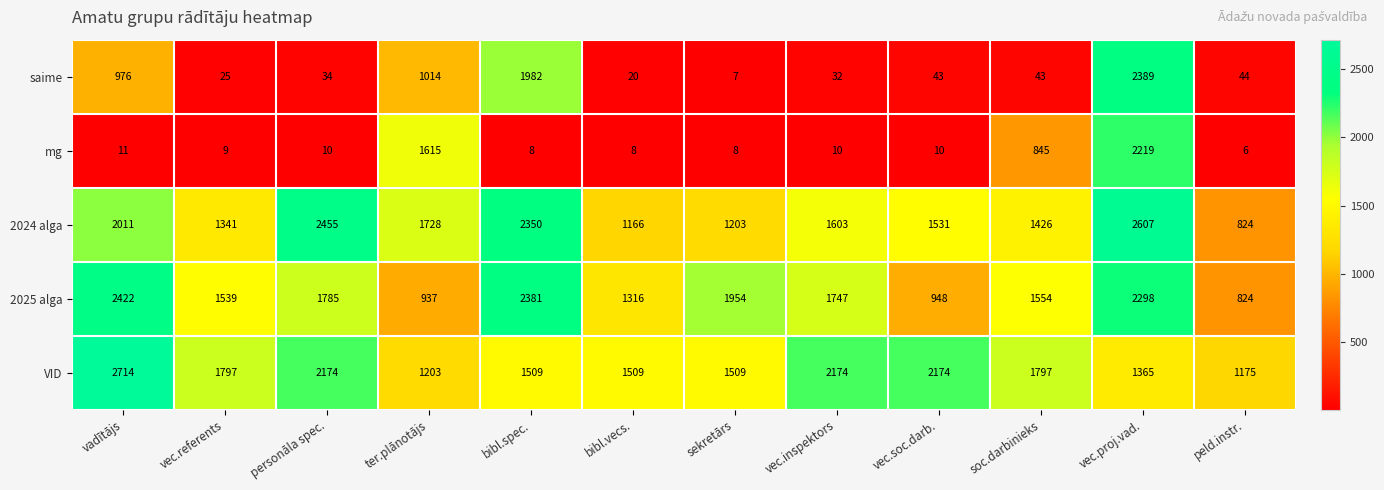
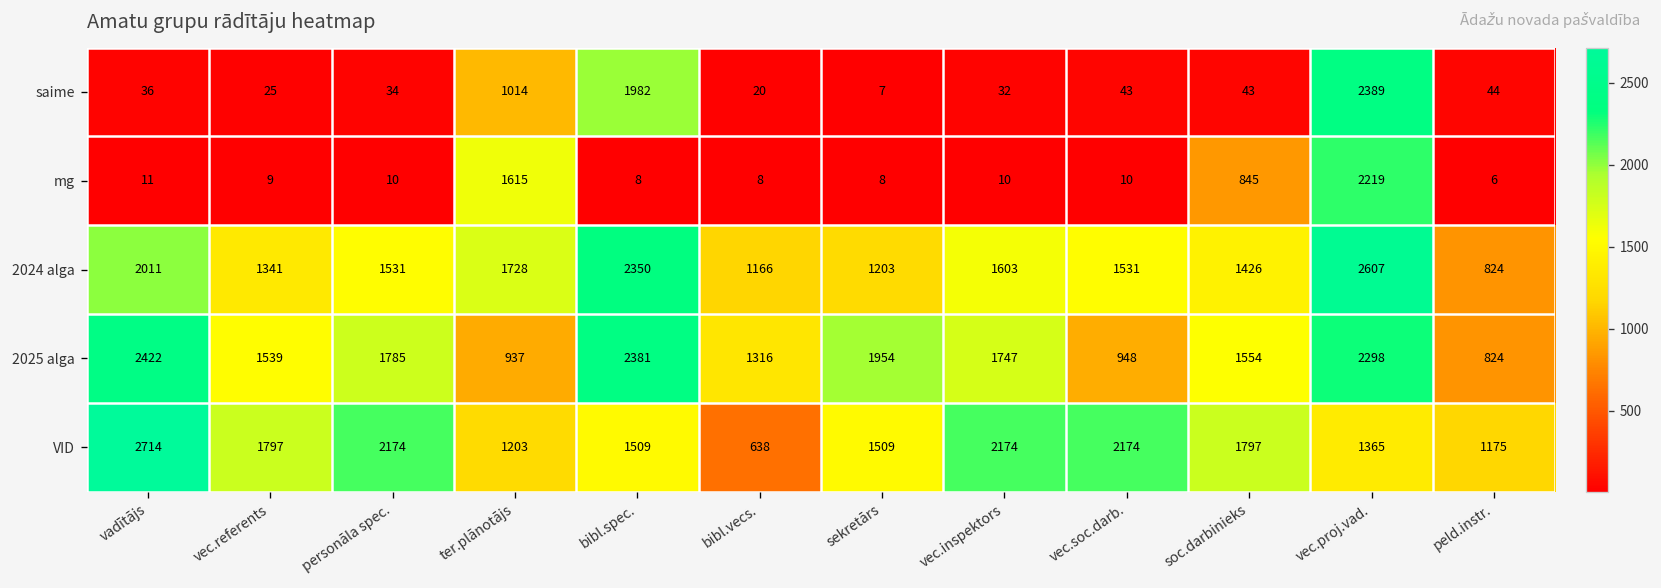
saime, vadītājs: 976 -> 36
2024 alga, personāla spec.: 2455 -> 1531
VID, bibl.vecs.: 1509 -> 638
